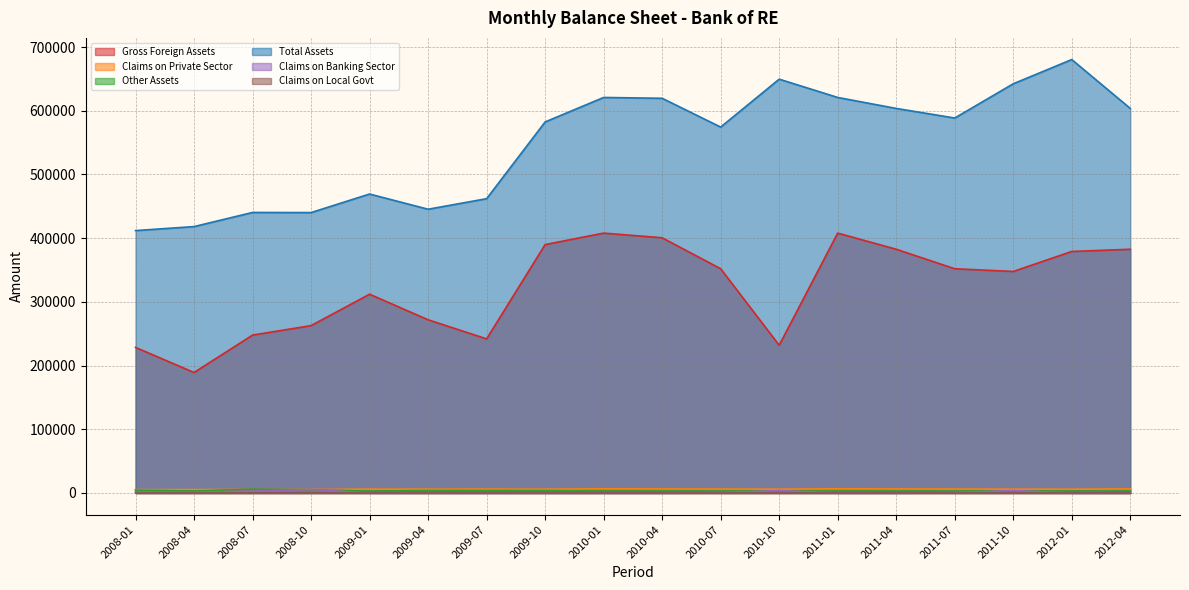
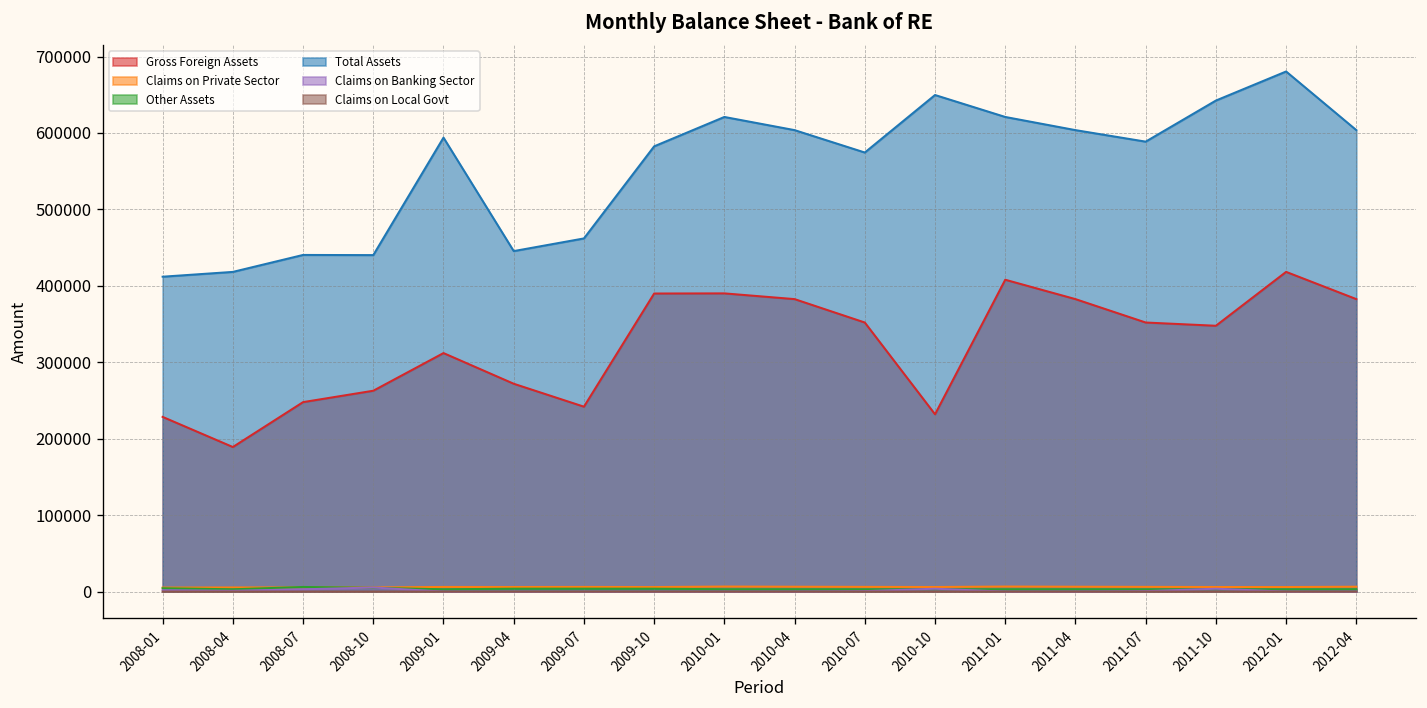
Total Assets, 2009-01: 470000 -> 590000
Gross Foreign Assets, 2010-01: 410000 -> 390000
Gross Foreign Assets, 2010-04: 400000 -> 380000
Total Assets, 2010-04: 620000 -> 600000
Gross Foreign Assets, 2012-01: 380000 -> 420000
